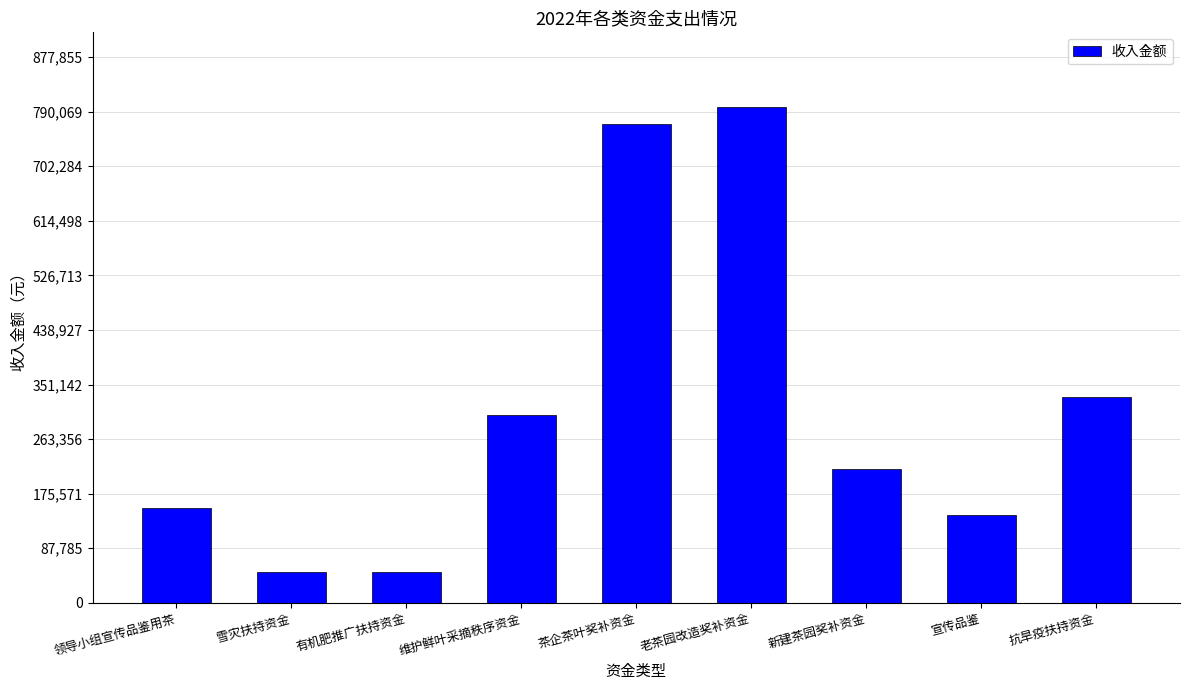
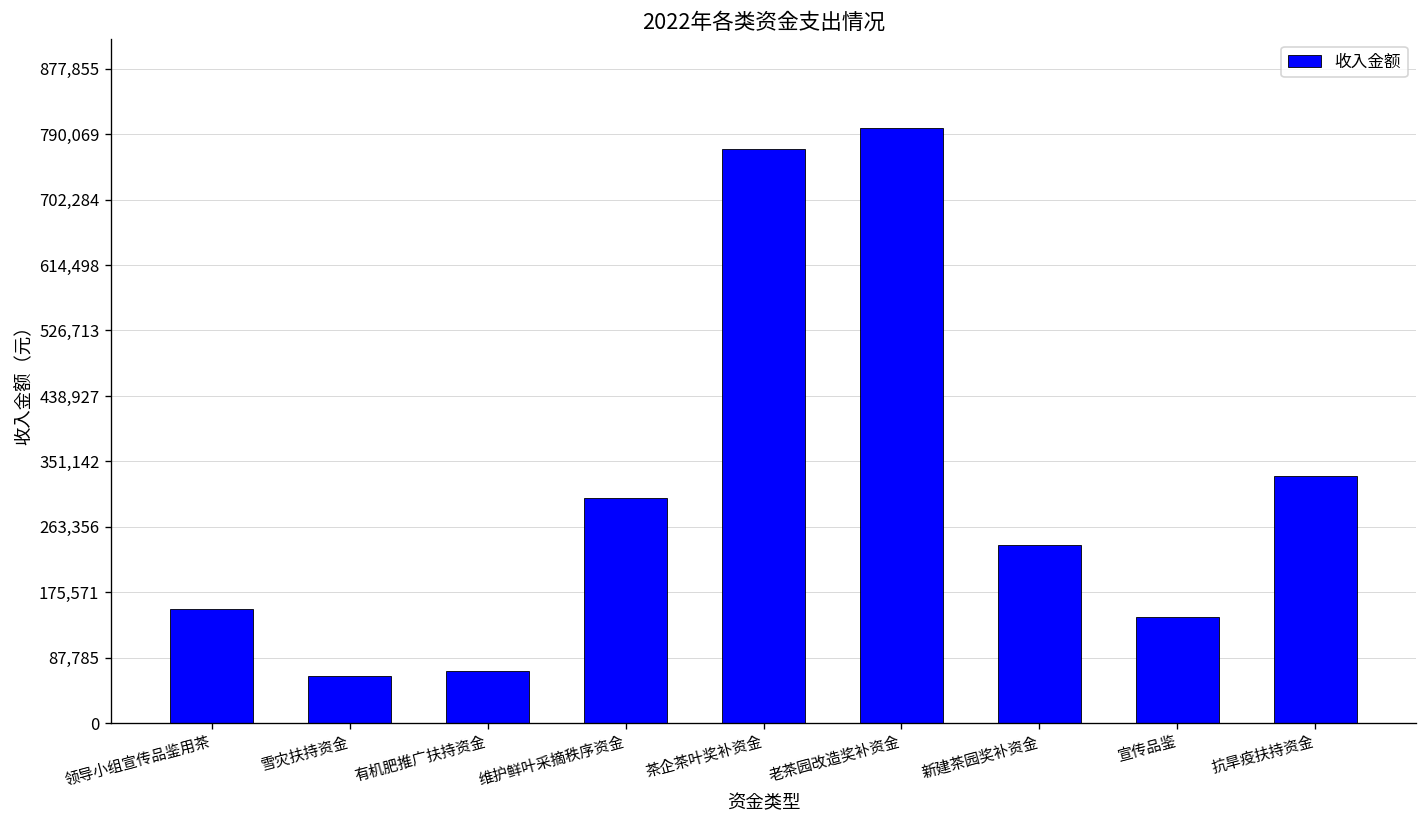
雪灾扶持资金: 50,000 -> 60,000
有机肥推广扶持资金: 50,000 -> 70,000
新建茶园奖补资金: 210,000 -> 240,000
